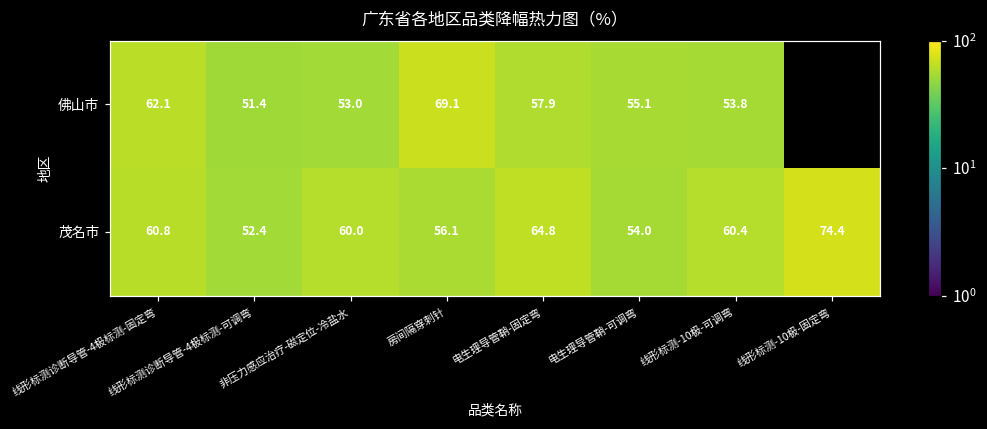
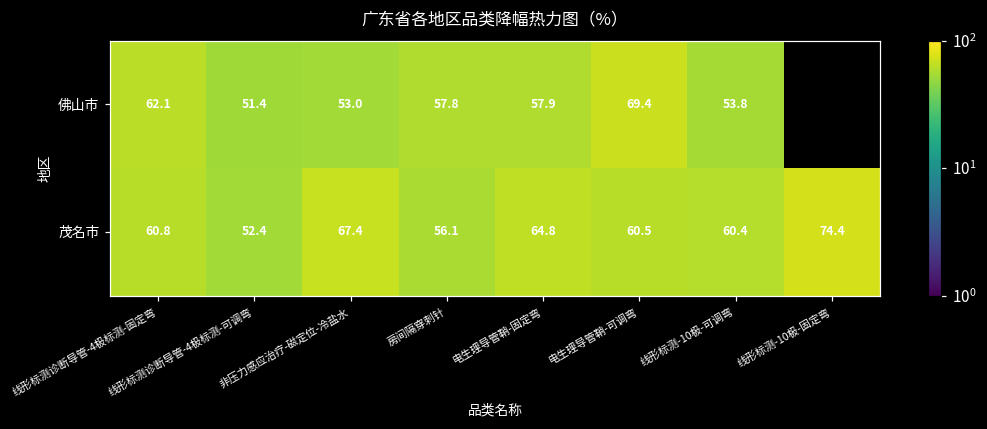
佛山市, 房间隔穿刺针: 69.1 -> 57.8
佛山市, 电生理导管鞘-可调弯: 55.1 -> 69.4
茂名市, 非压力感应治疗-磁定位-冷盐水: 60.0 -> 67.4
茂名市, 电生理导管鞘-可调弯: 54.0 -> 60.5
